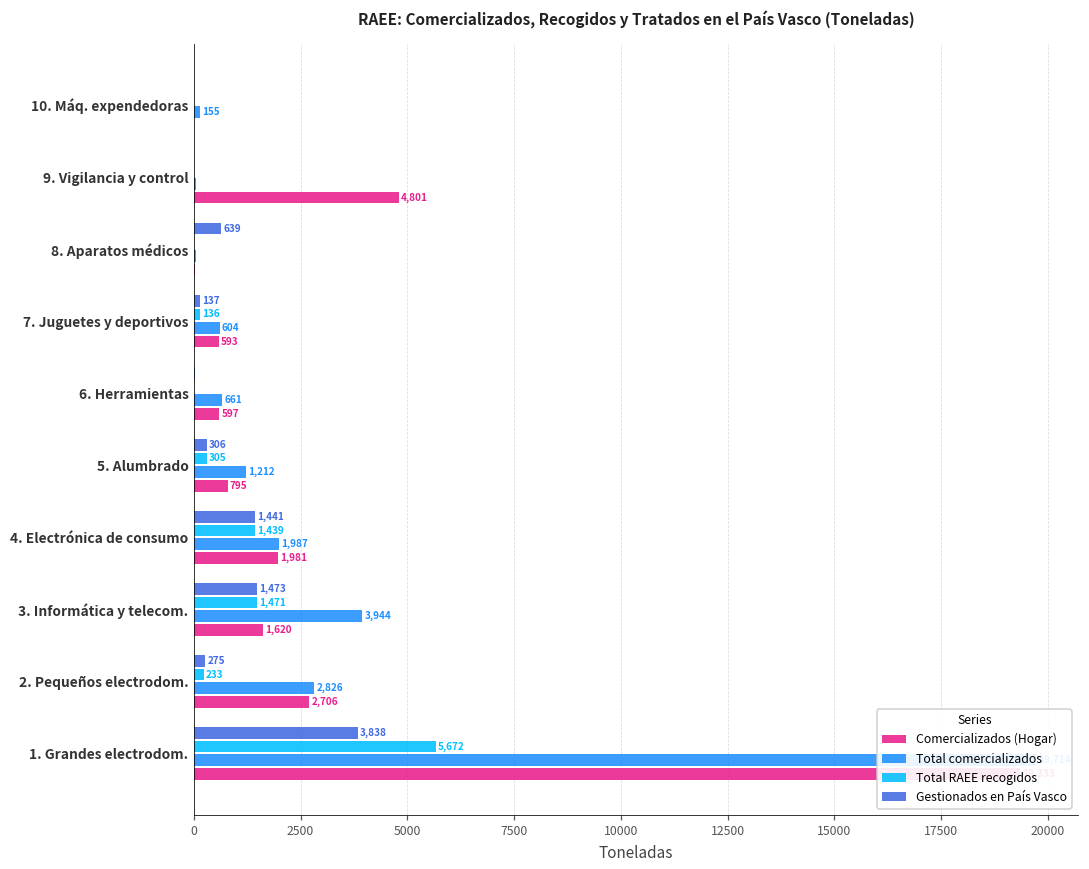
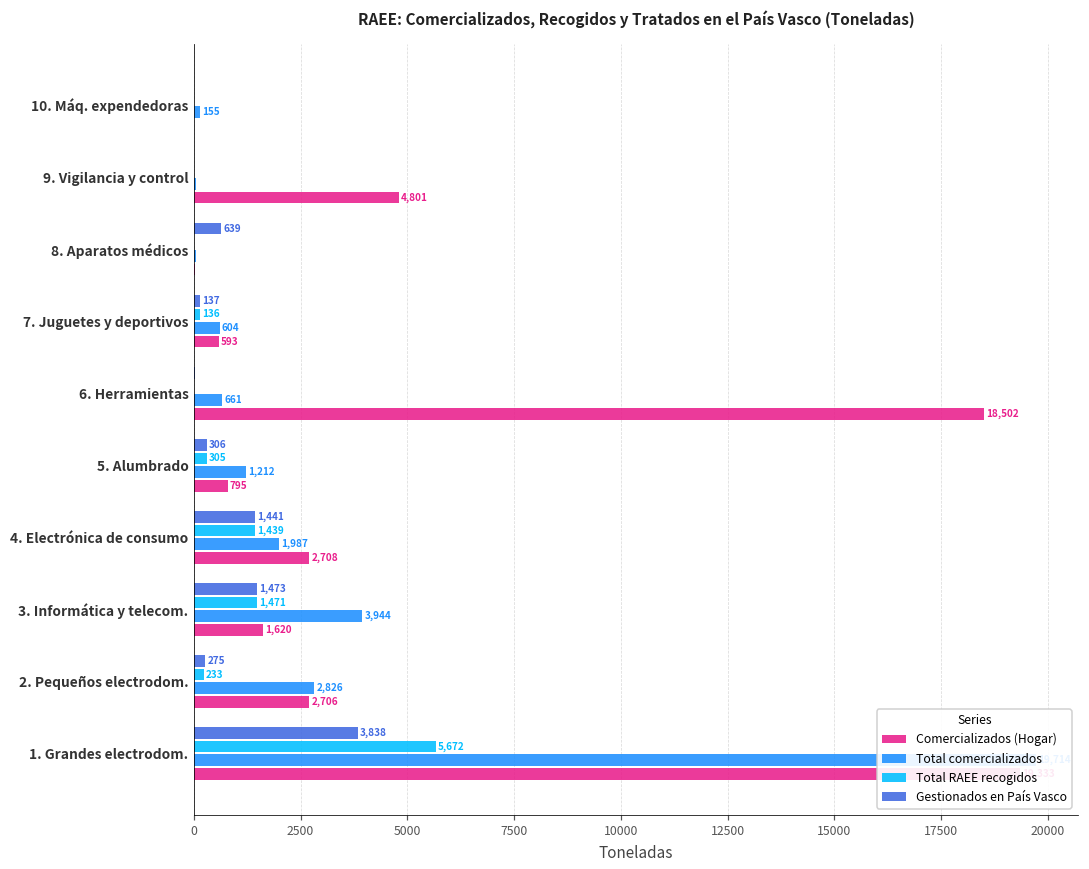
Comercializados (Hogar), 6. Herramientas: 597 -> 18,502
Comercializados (Hogar), 4. Electrónica de consumo: 1,981 -> 2,708
